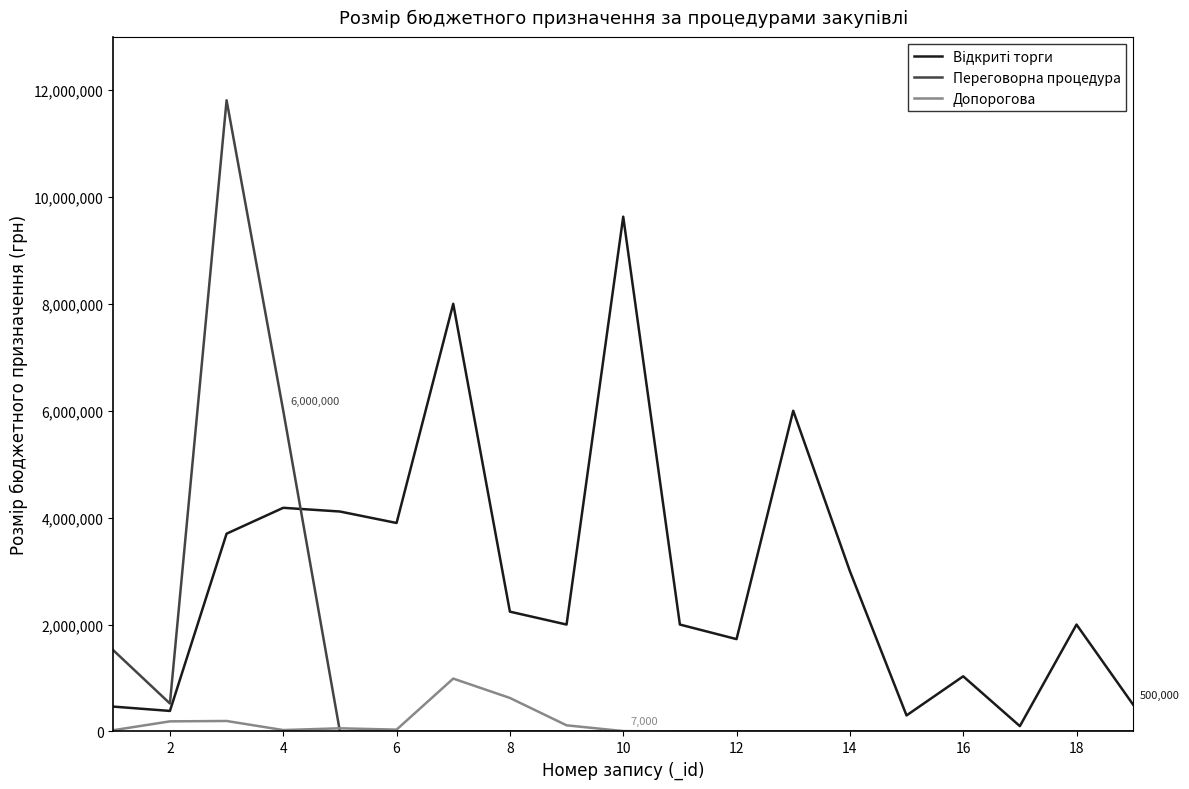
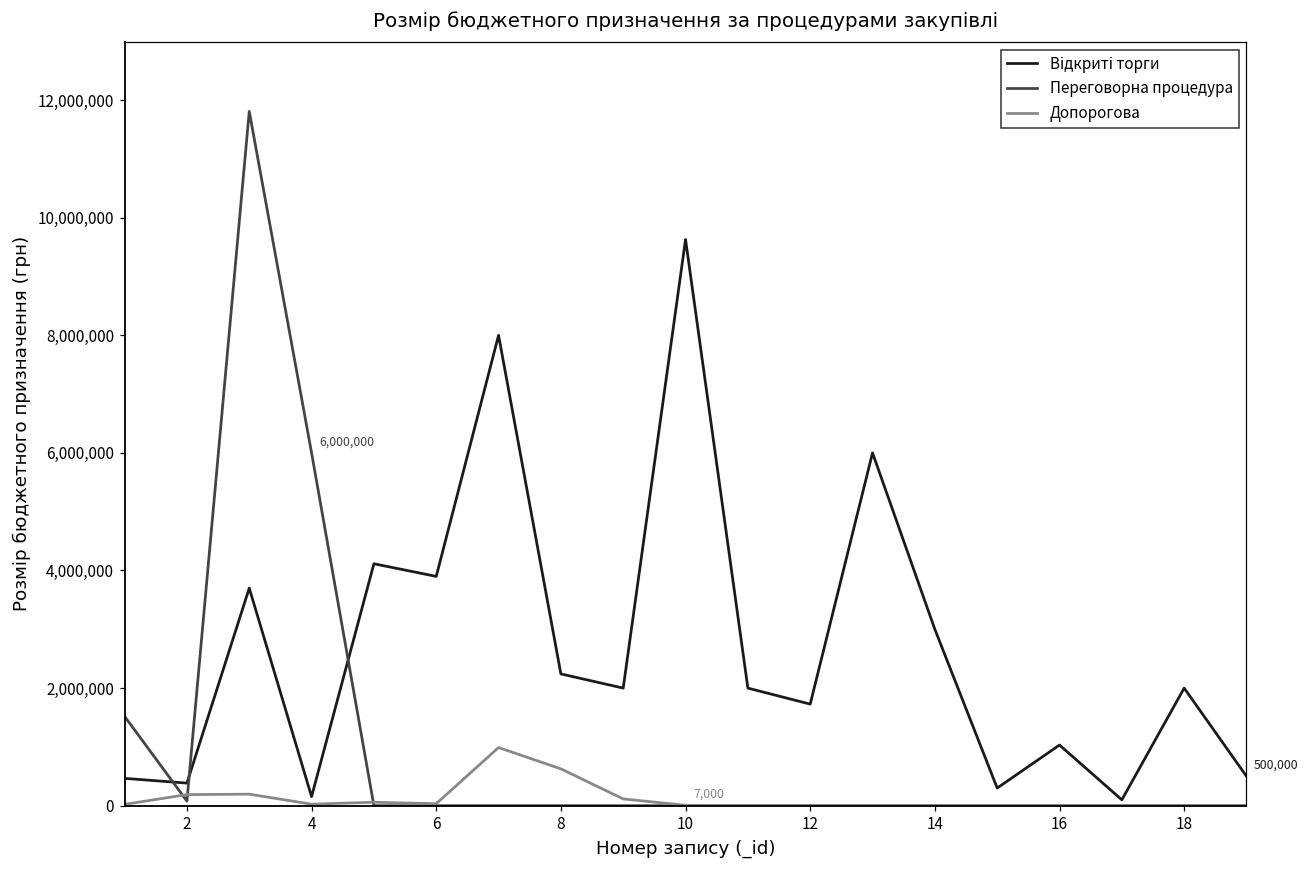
Переговорна процедура, 2: 500,000 -> 100,000
Відкриті торги, 4: 4,200,000 -> 200,000
